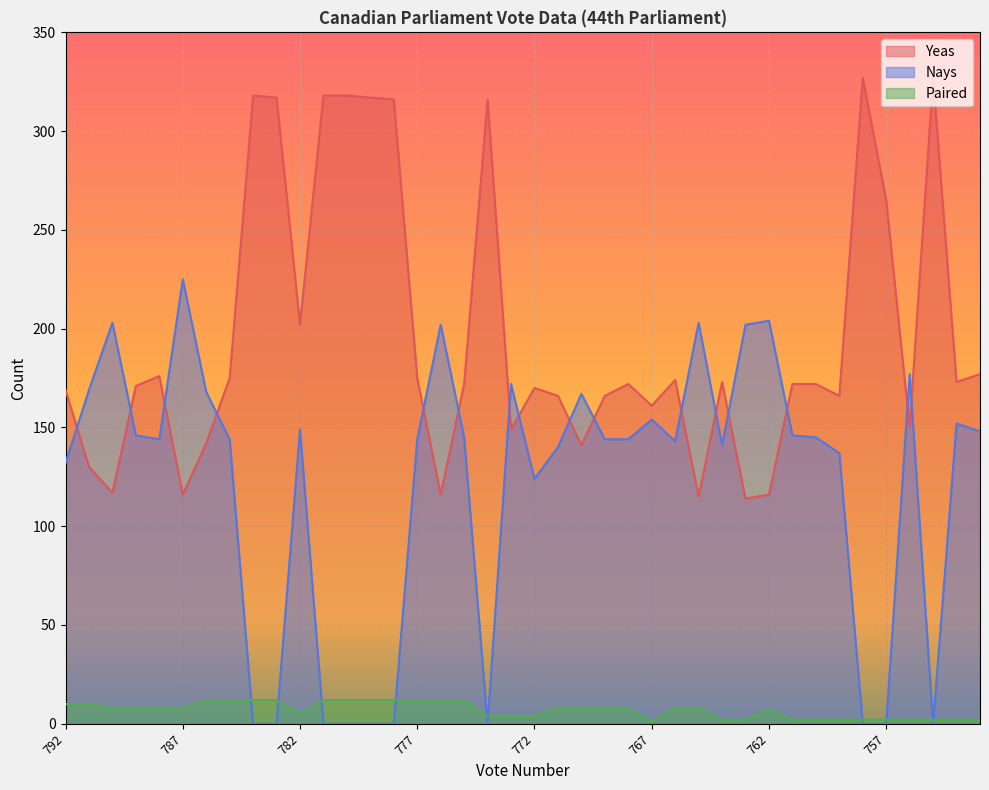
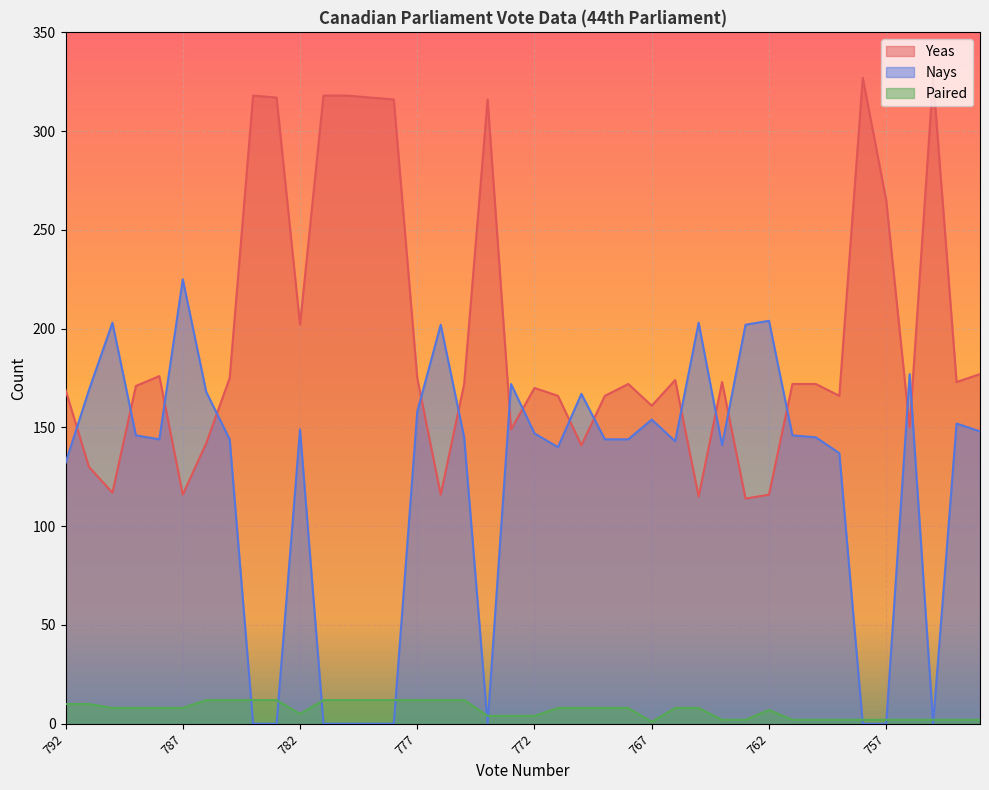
Nays, 777: 144 -> 158
Nays, 772: 124 -> 147
